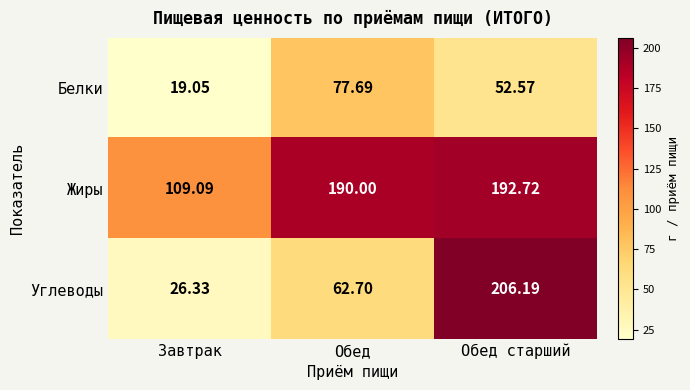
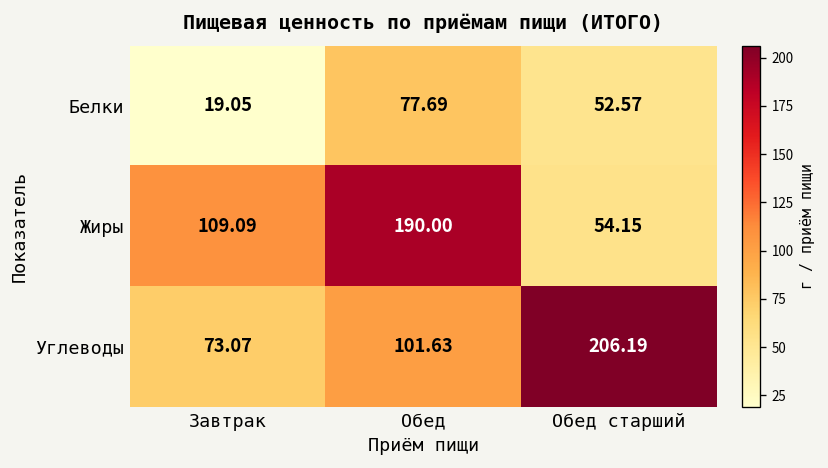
Жиры, Обед старший: 192.72 -> 54.15
Углеводы, Завтрак: 26.33 -> 73.07
Углеводы, Обед: 62.70 -> 101.63
